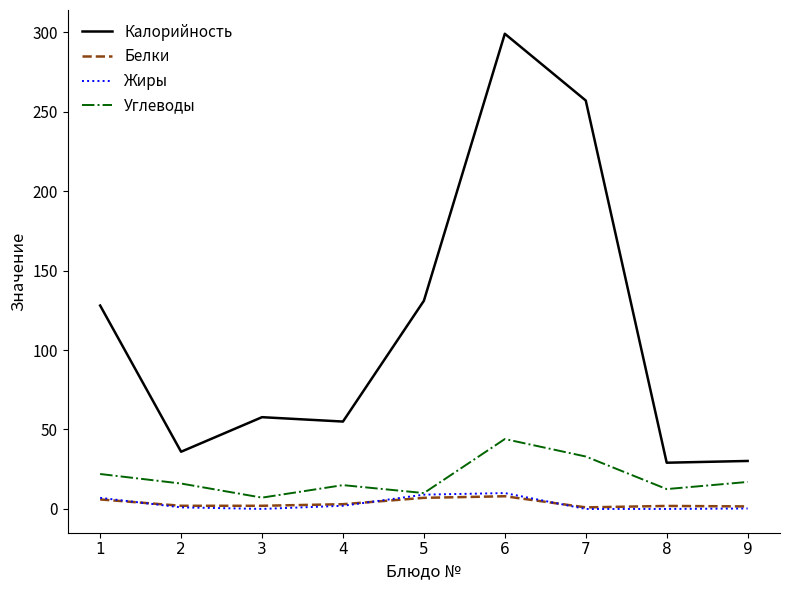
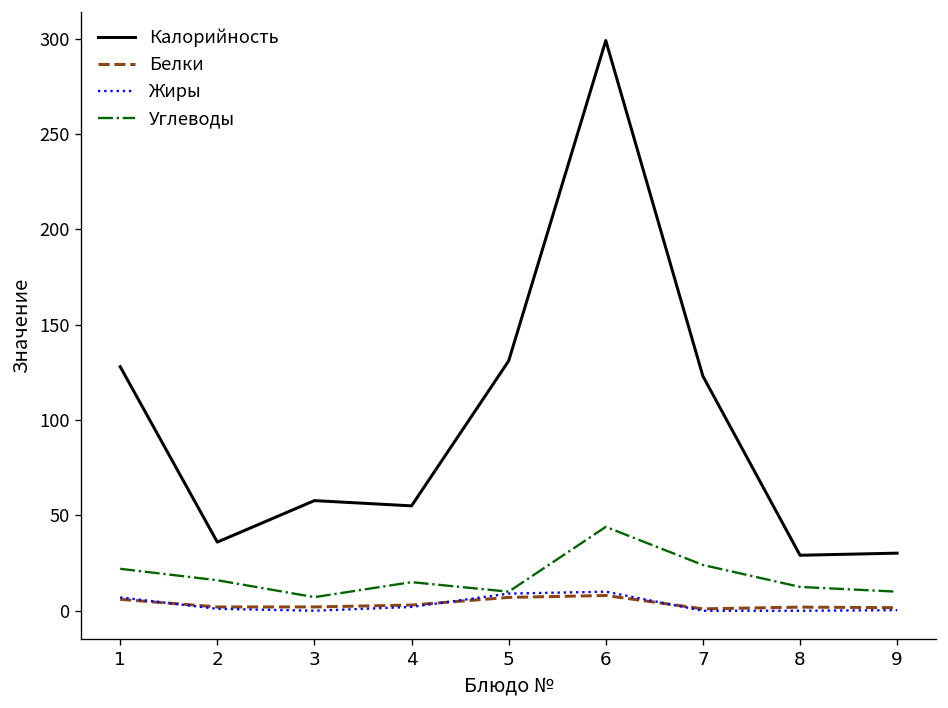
Калорийность, 7: 257 -> 123
Углеводы, 7: 33 -> 24
Углеводы, 9: 17 -> 10
